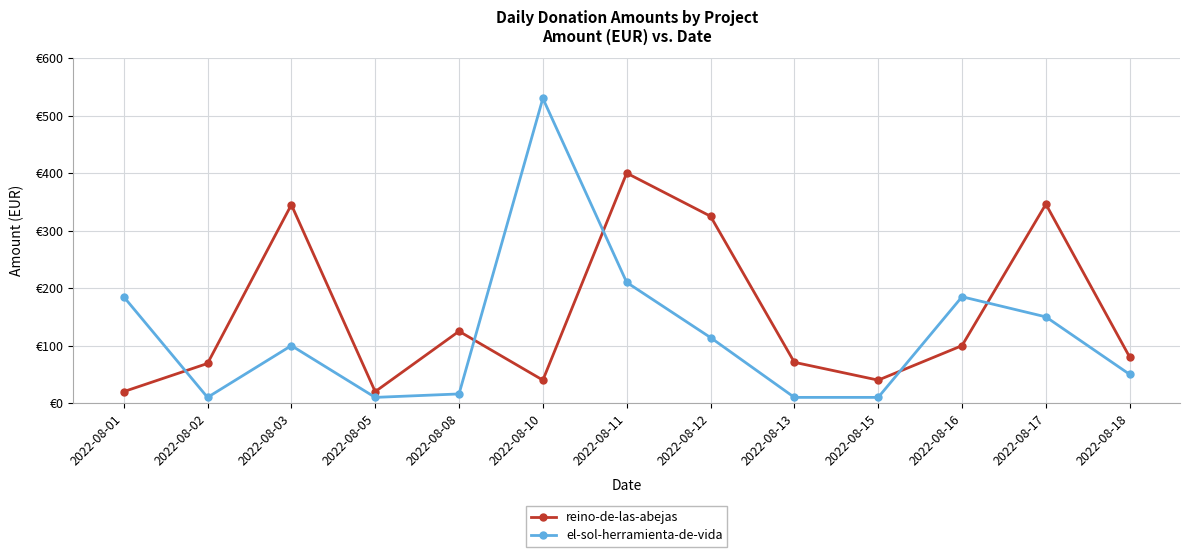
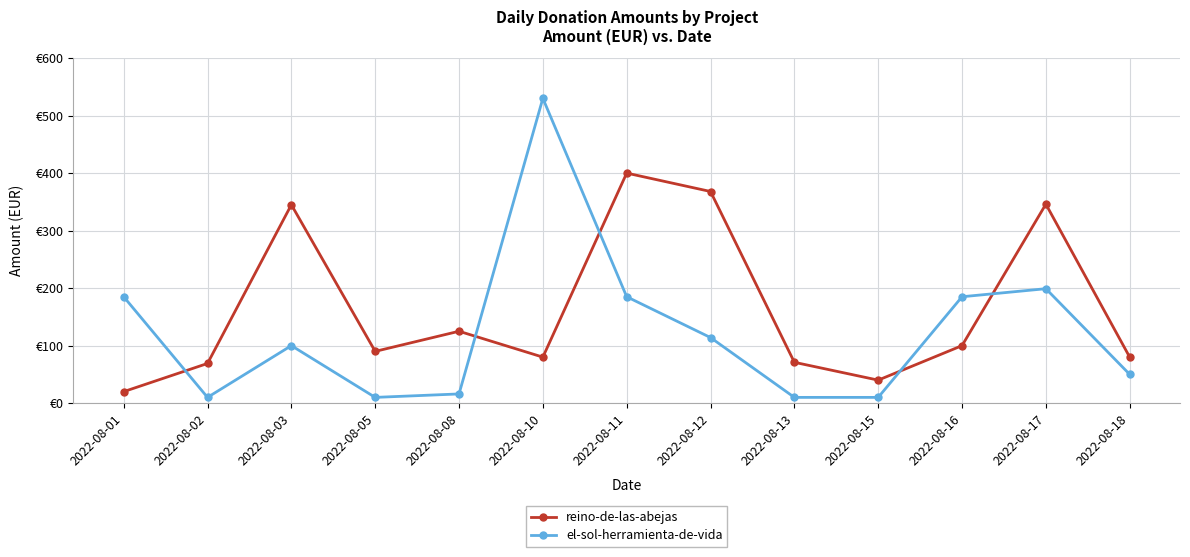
reino-de-las-abejas, 2022-08-05: €20 -> €90
reino-de-las-abejas, 2022-08-10: €40 -> €80
el-sol-herramienta-de-vida, 2022-08-11: €210 -> €190
reino-de-las-abejas, 2022-08-12: €330 -> €370
el-sol-herramienta-de-vida, 2022-08-17: €150 -> €200
